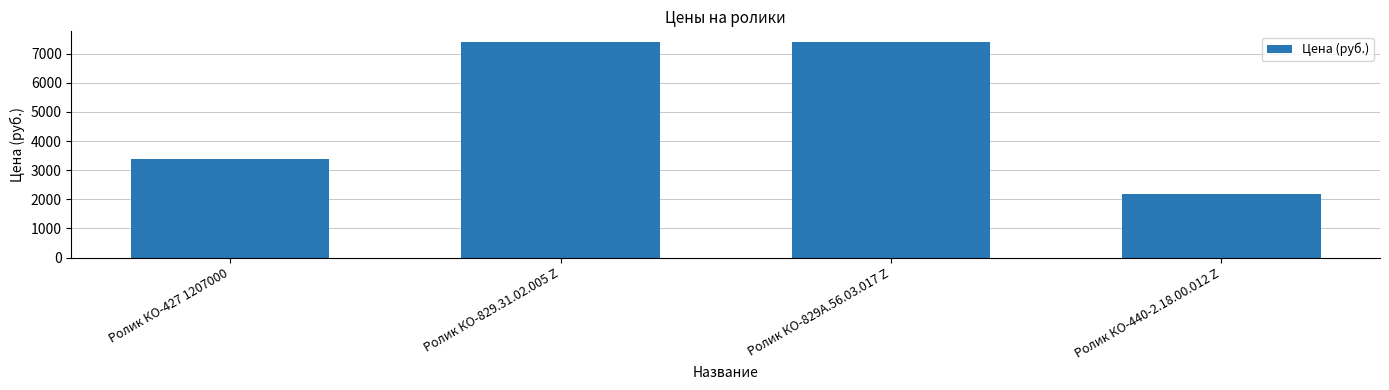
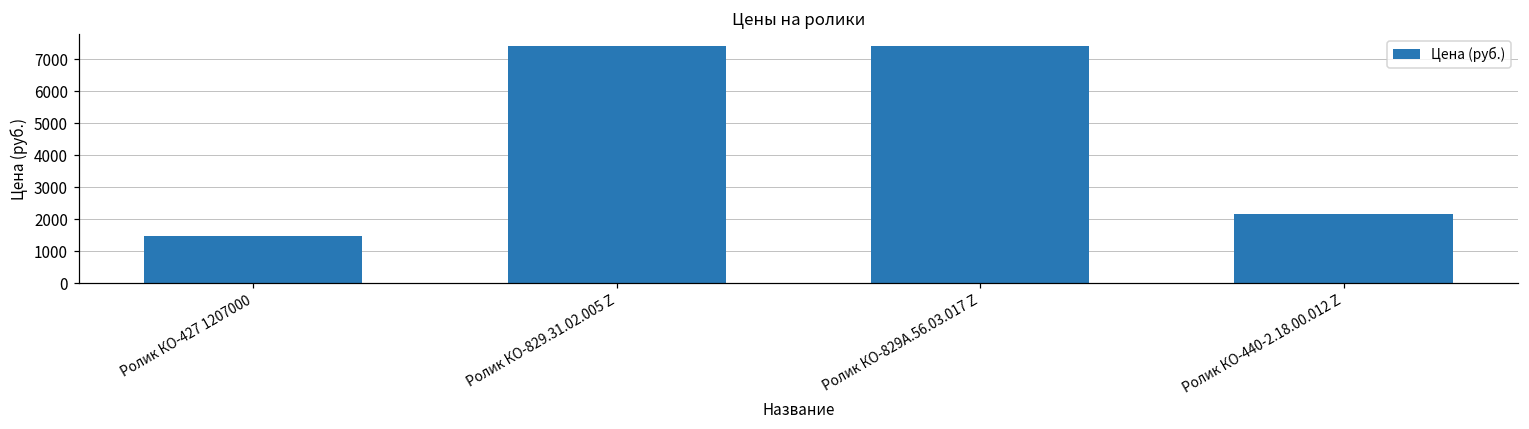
Ролик КО-427 1207000: 3400 -> 1500
